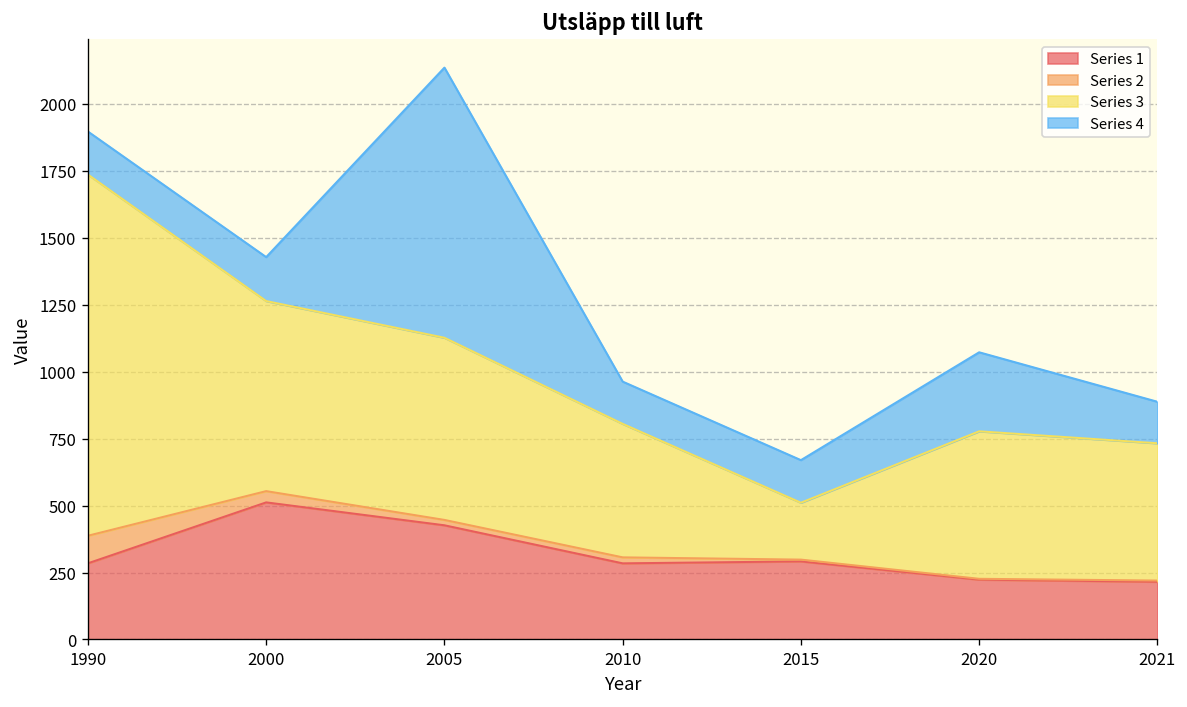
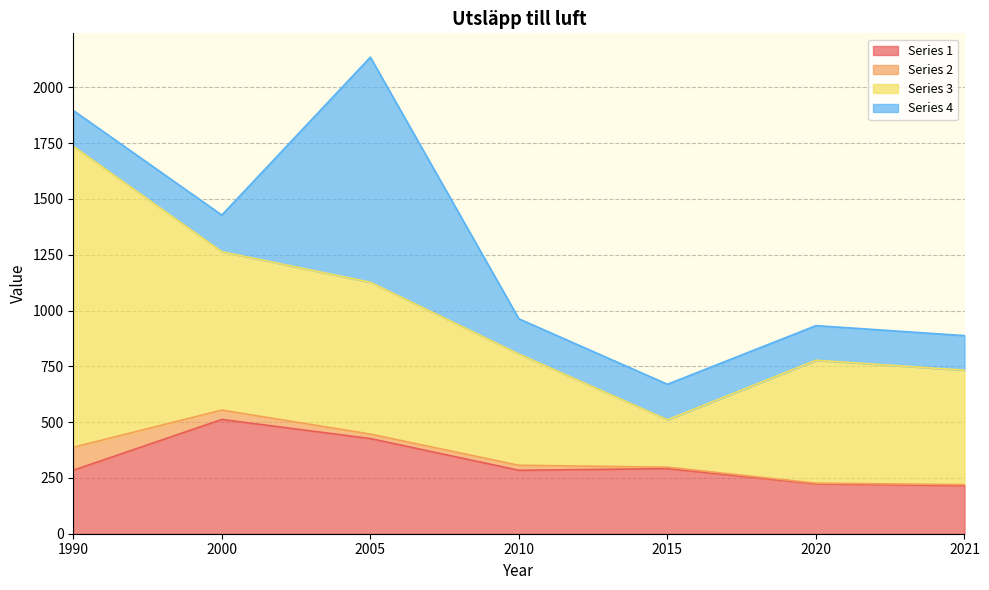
Series 4, 2020: 300 -> 160
